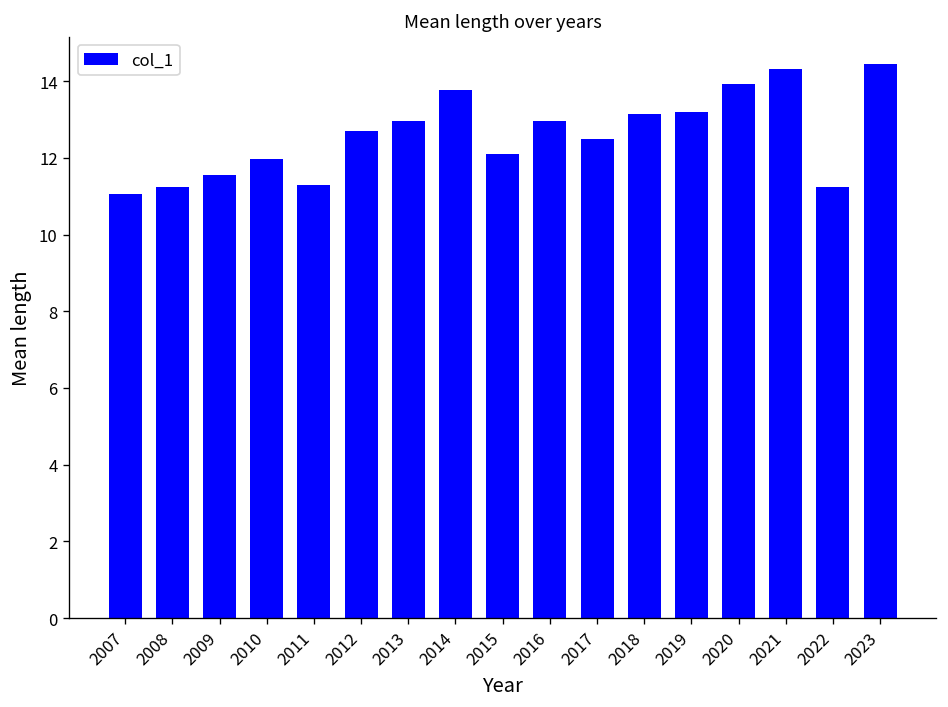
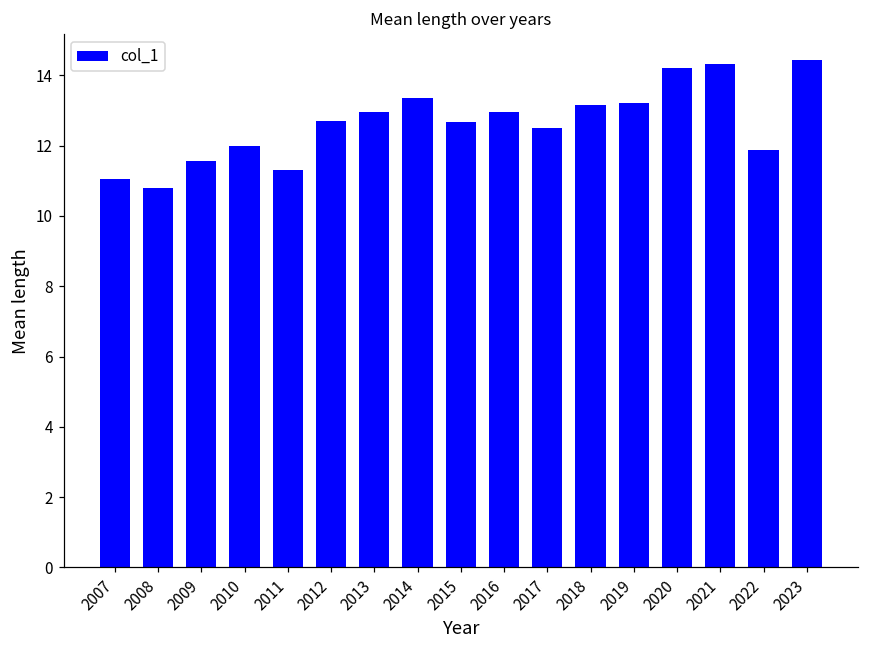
2008: 11.2 -> 10.8
2014: 13.8 -> 13.3
2015: 12.1 -> 12.7
2020: 13.9 -> 14.2
2022: 11.2 -> 11.9
